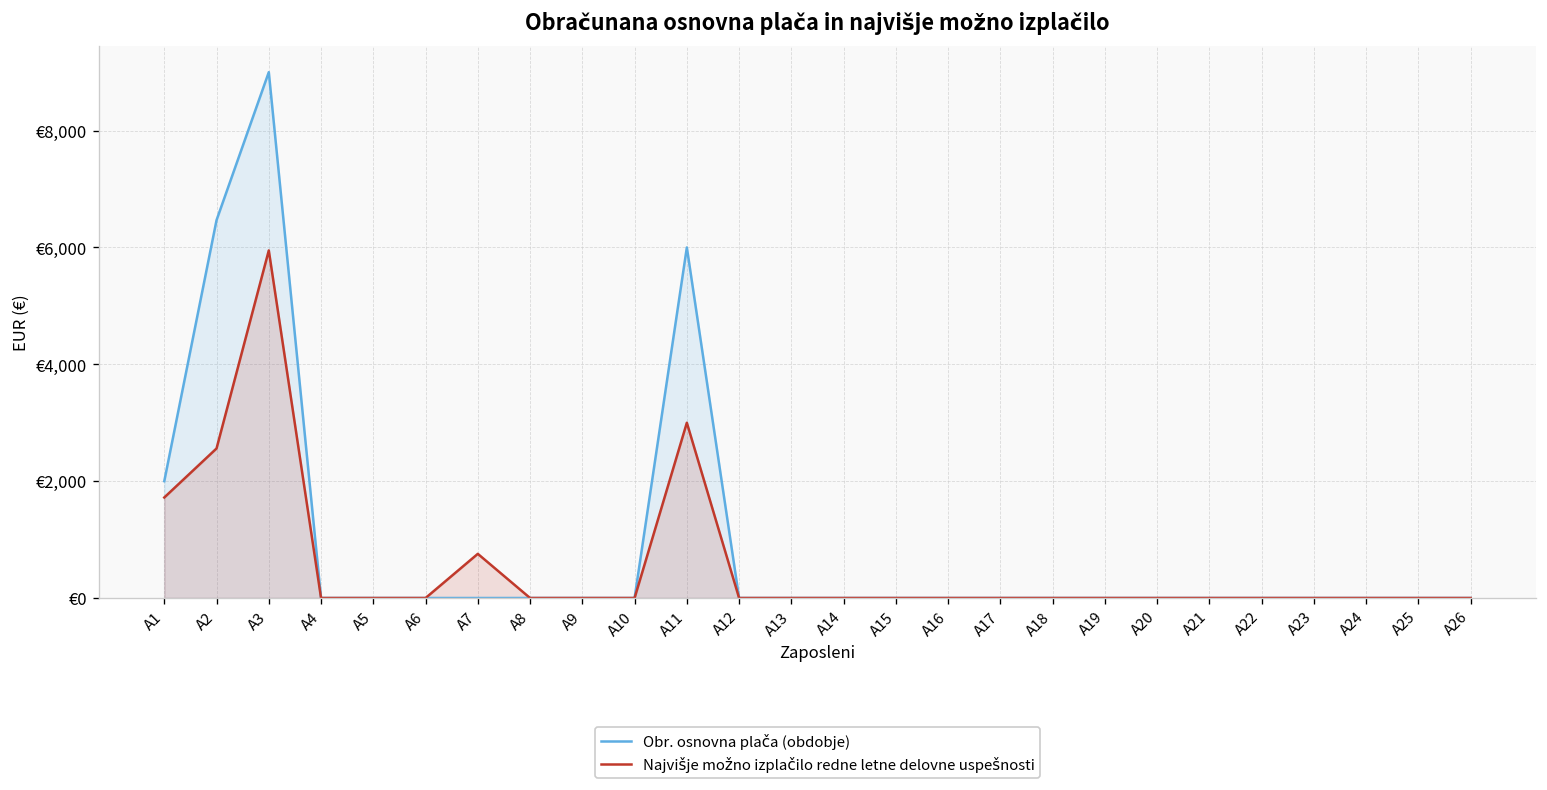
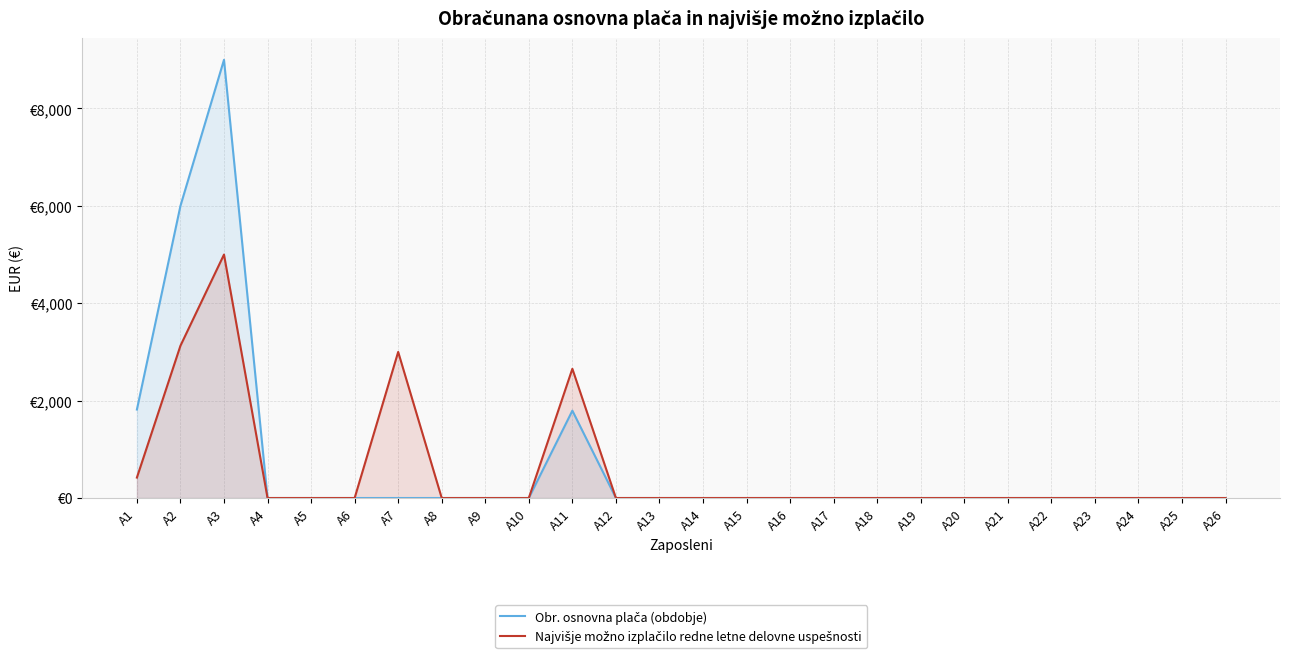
Obr. osnovna plača (obdobje), A1: €2,000 -> €1,800
Najvišje možno izplačilo redne letne delovne uspešnosti, A1: €1,700 -> €400
Obr. osnovna plača (obdobje), A2: €6,500 -> €6,000
Najvišje možno izplačilo redne letne delovne uspešnosti, A2: €2,600 -> €3,100
Najvišje možno izplačilo redne letne delovne uspešnosti, A3: €5,900 -> €5,000
Najvišje možno izplačilo redne letne delovne uspešnosti, A7: €800 -> €3,000
Obr. osnovna plača (obdobje), A11: €6,000 -> €1,800
Najvišje možno izplačilo redne letne delovne uspešnosti, A11: €3,000 -> €2,700
